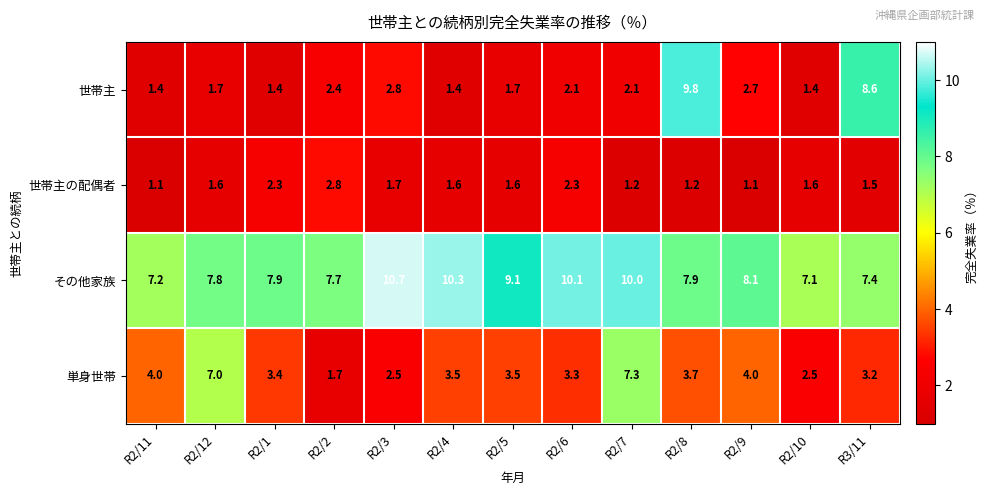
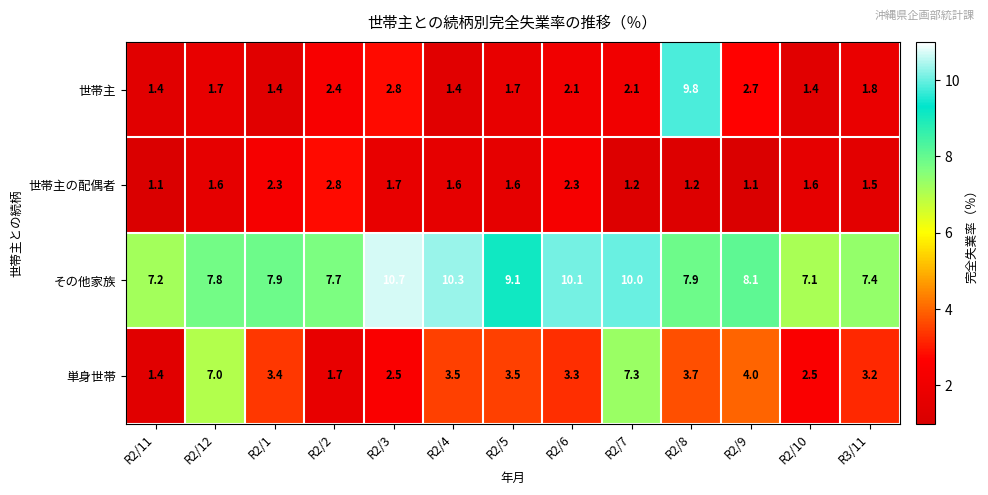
世帯主, R3/11: 8.6 -> 1.8
単身世帯, R2/11: 4.0 -> 1.4
